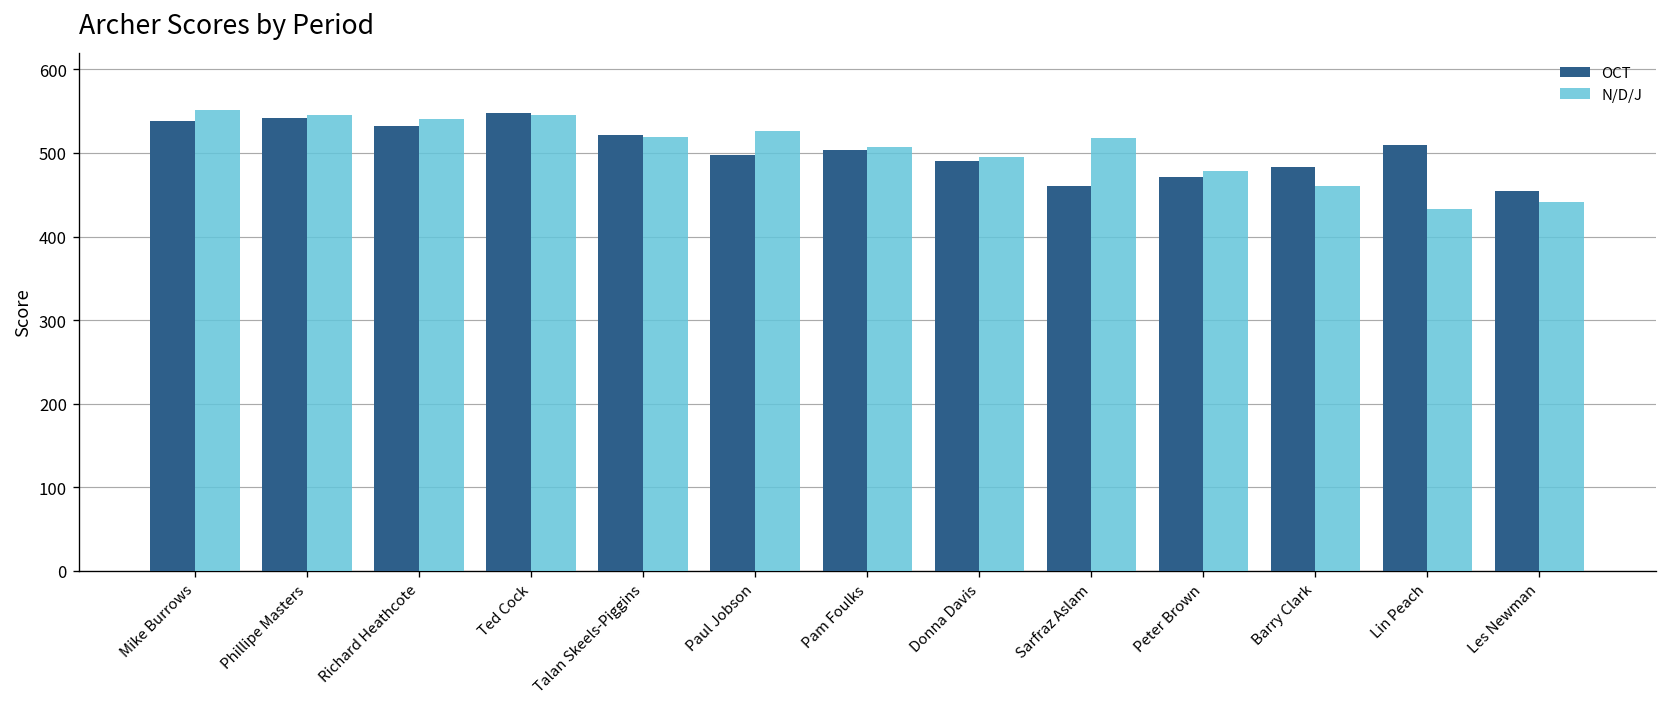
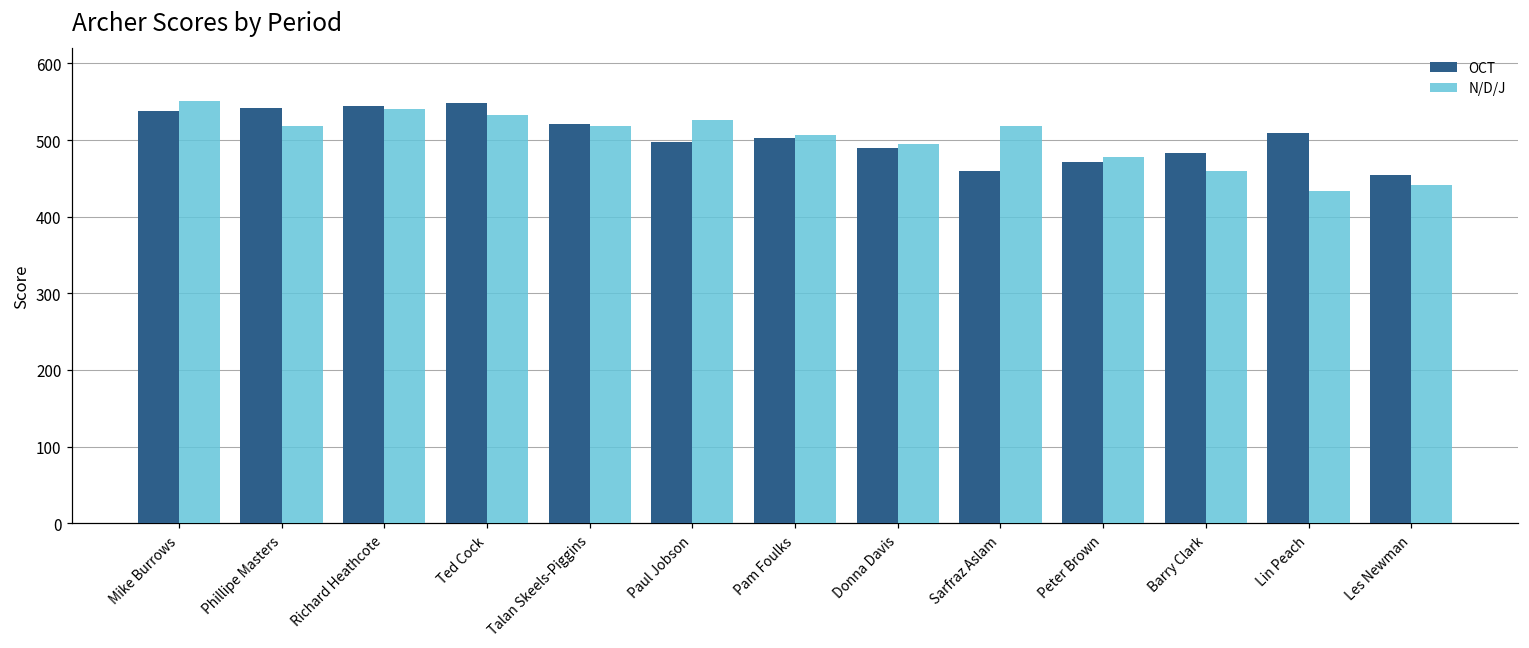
N/D/J, Phillipe Masters: 550 -> 520
OCT, Richard Heathcote: 530 -> 550
N/D/J, Ted Cock: 550 -> 530
